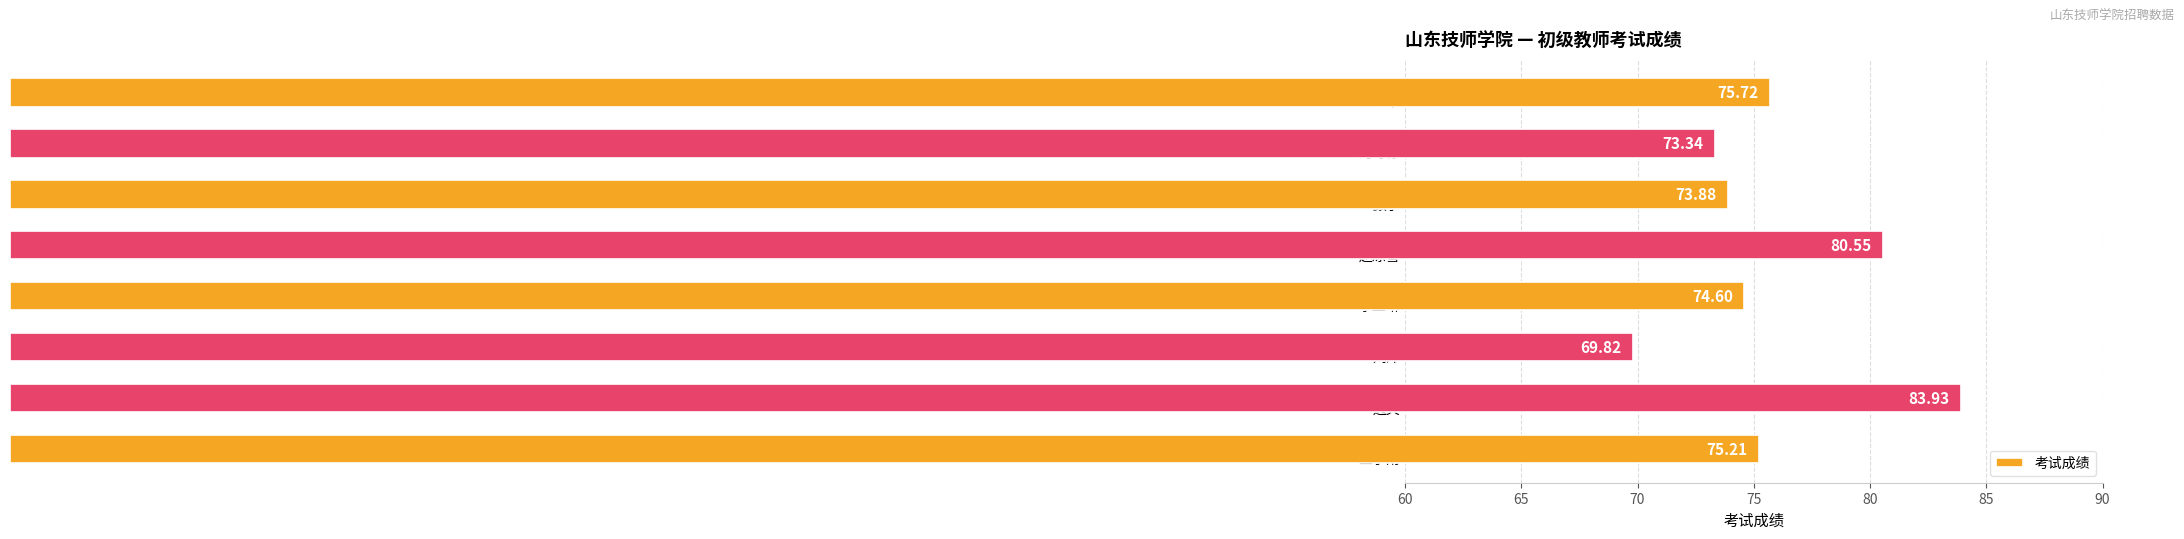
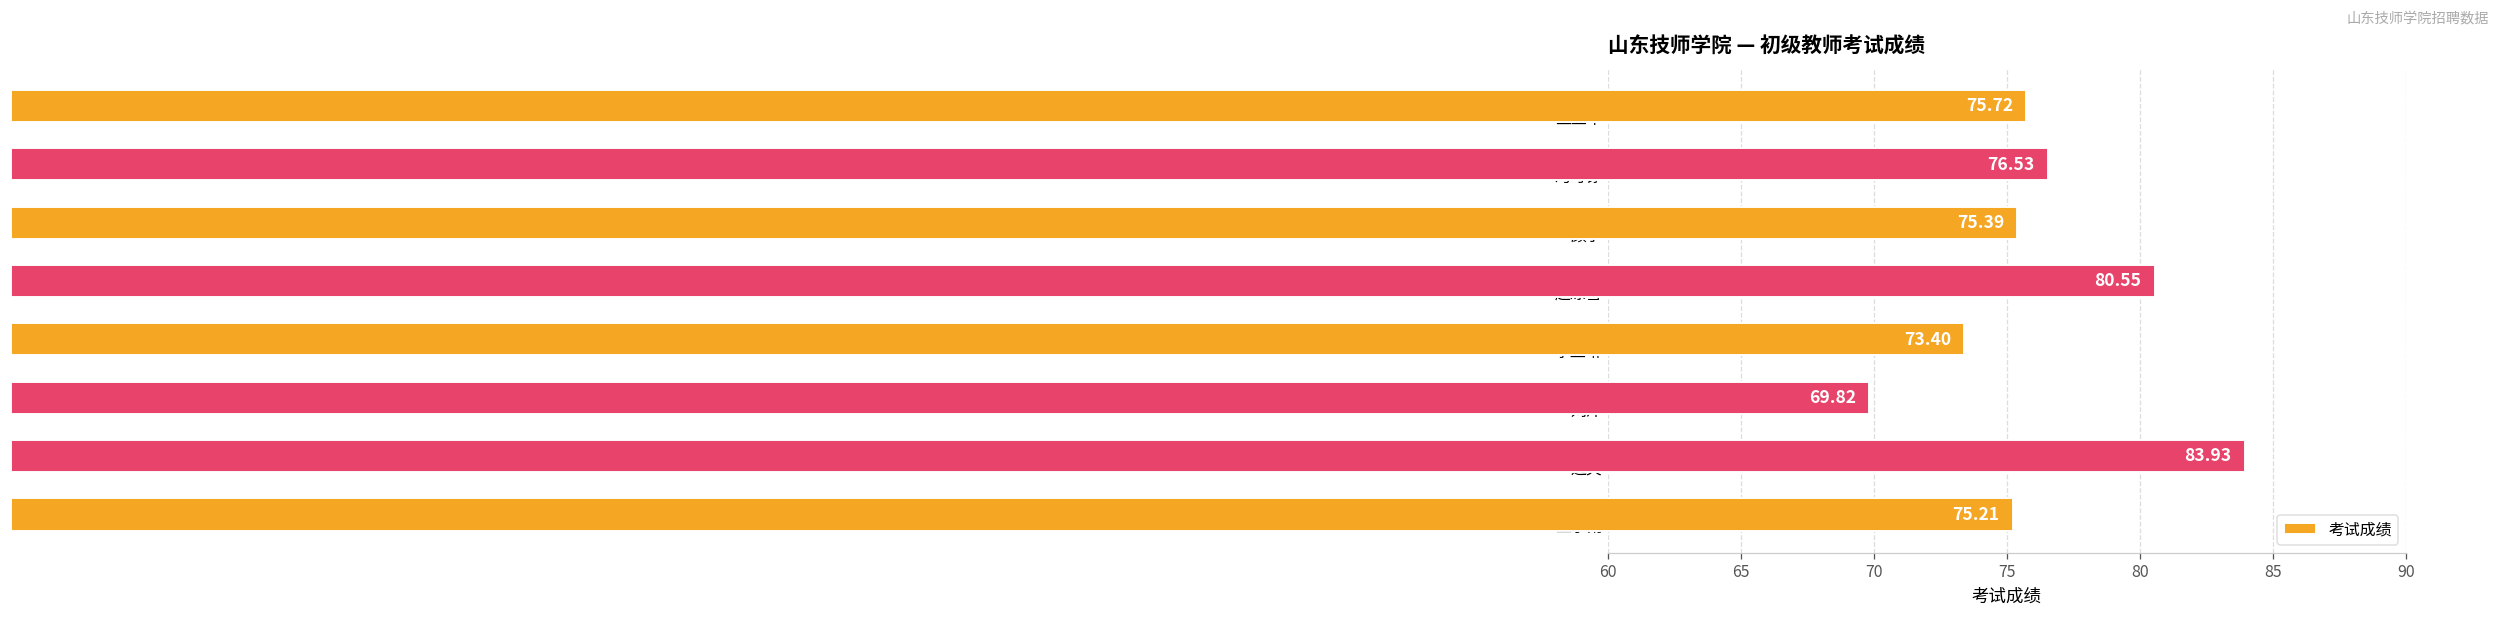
教师3 冯可铮: 73.34 -> 76.53
教师4 颜宇: 73.88 -> 75.39
教师6 李亚琳: 74.60 -> 73.40
